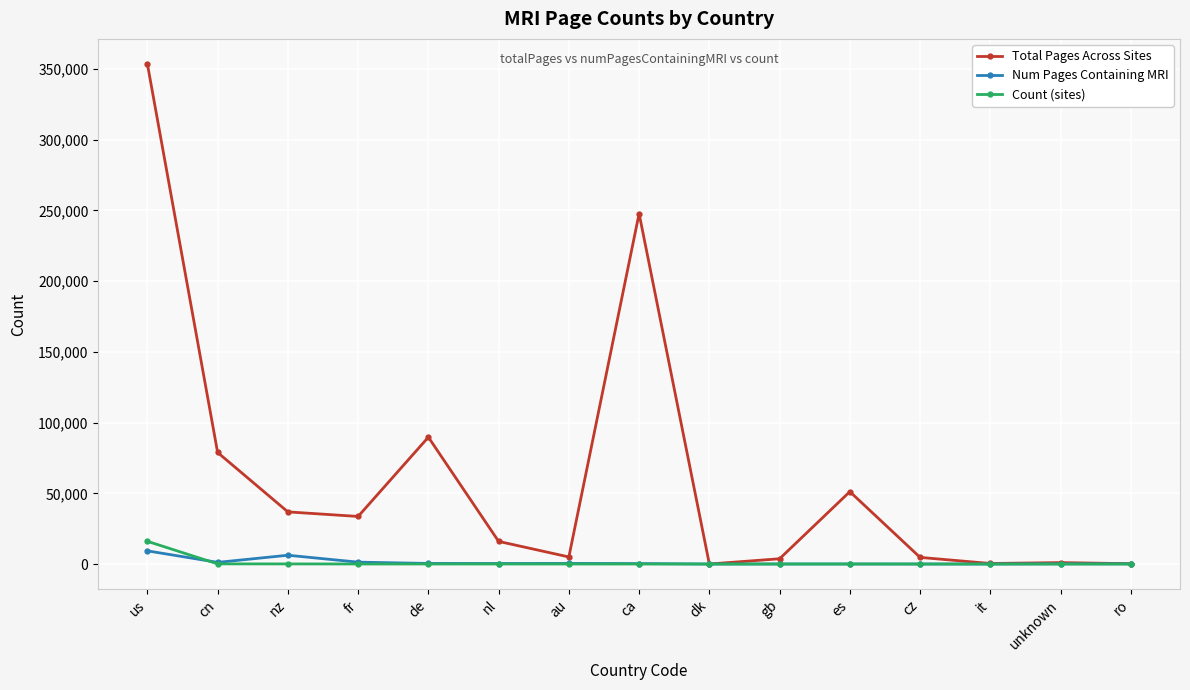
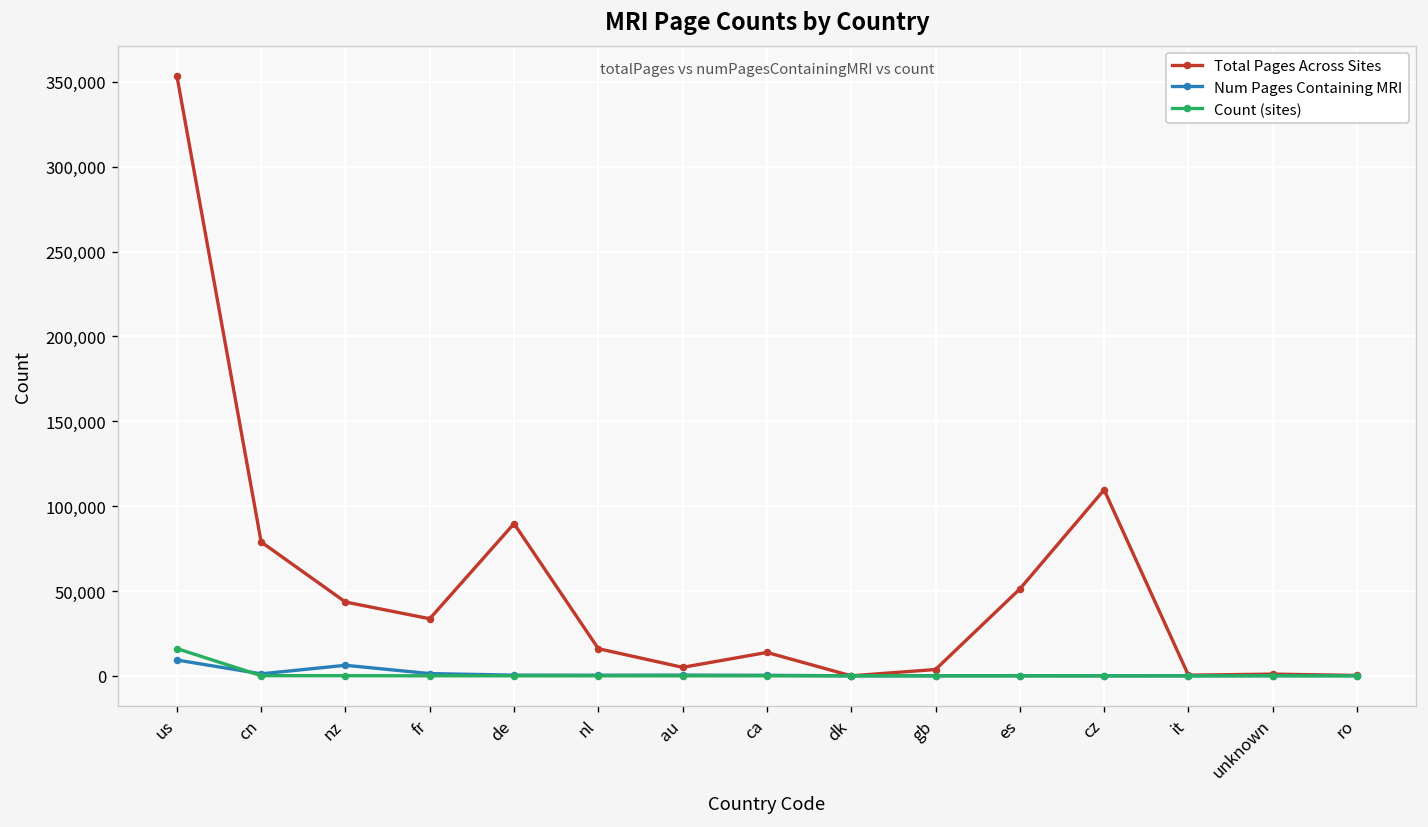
Total Pages Across Sites, nz: 37,000 -> 43,000
Total Pages Across Sites, ca: 248,000 -> 14,000
Total Pages Across Sites, cz: 5,000 -> 110,000
